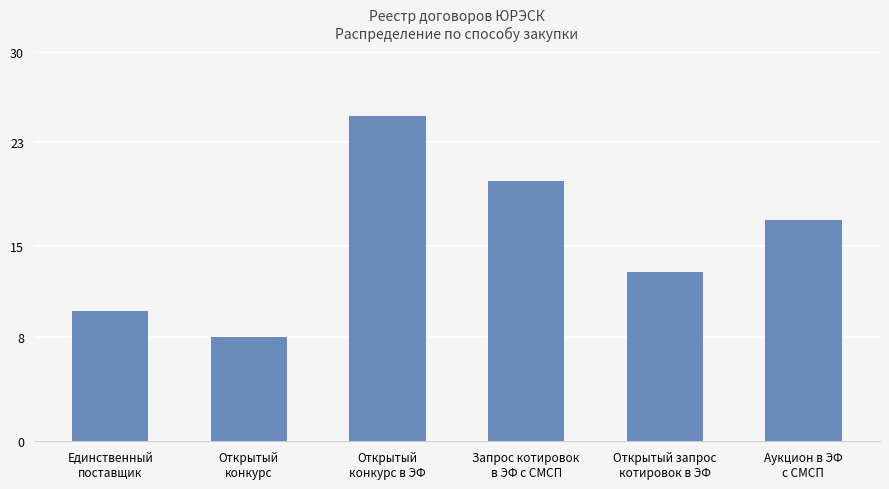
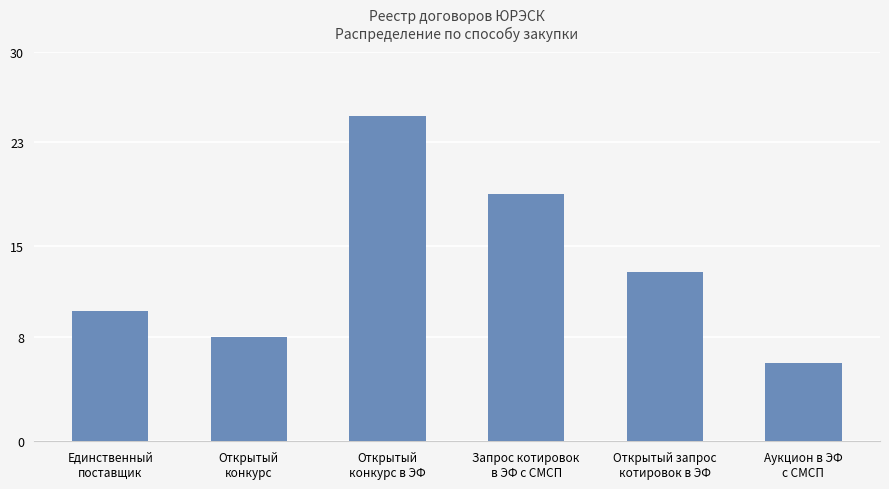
Запрос котировок в ЭФ с СМСП: 20 -> 19
Аукцион в ЭФ с СМСП: 17 -> 6
